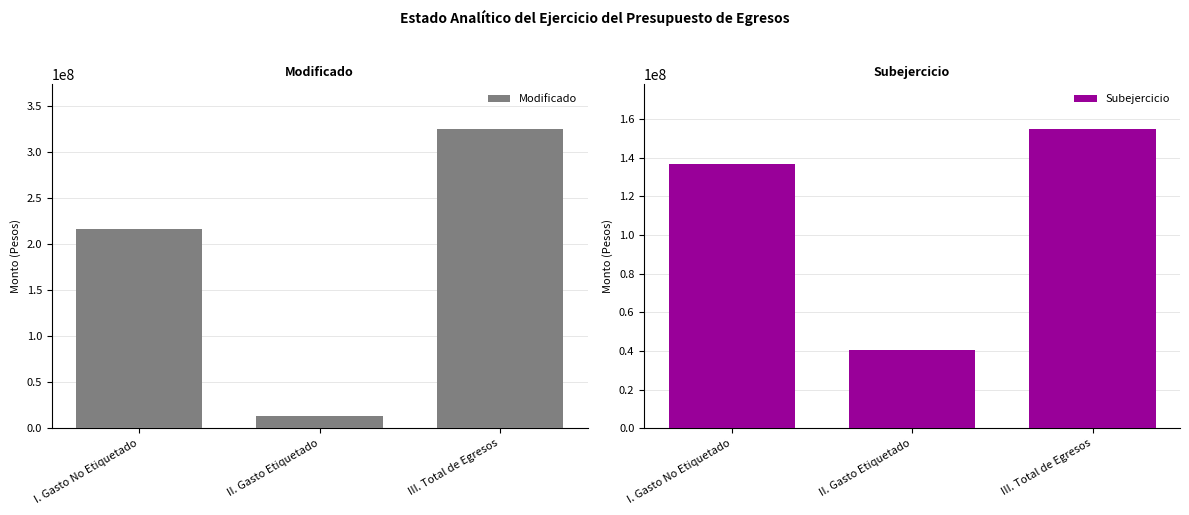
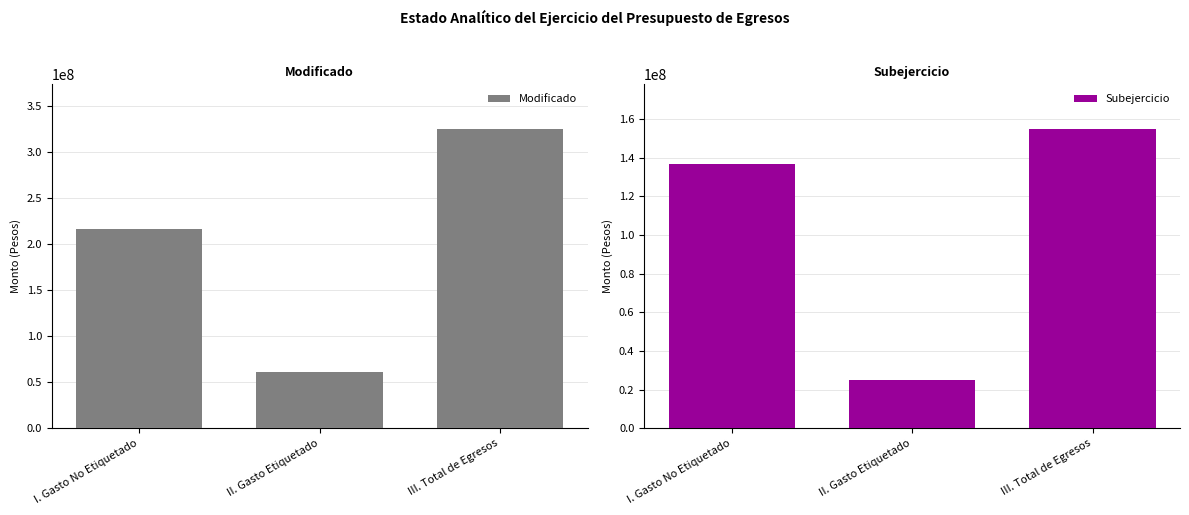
Modificado, II. Gasto Etiquetado: 10000000 -> 60000000
Subejercicio, II. Gasto Etiquetado: 41000000 -> 25000000
